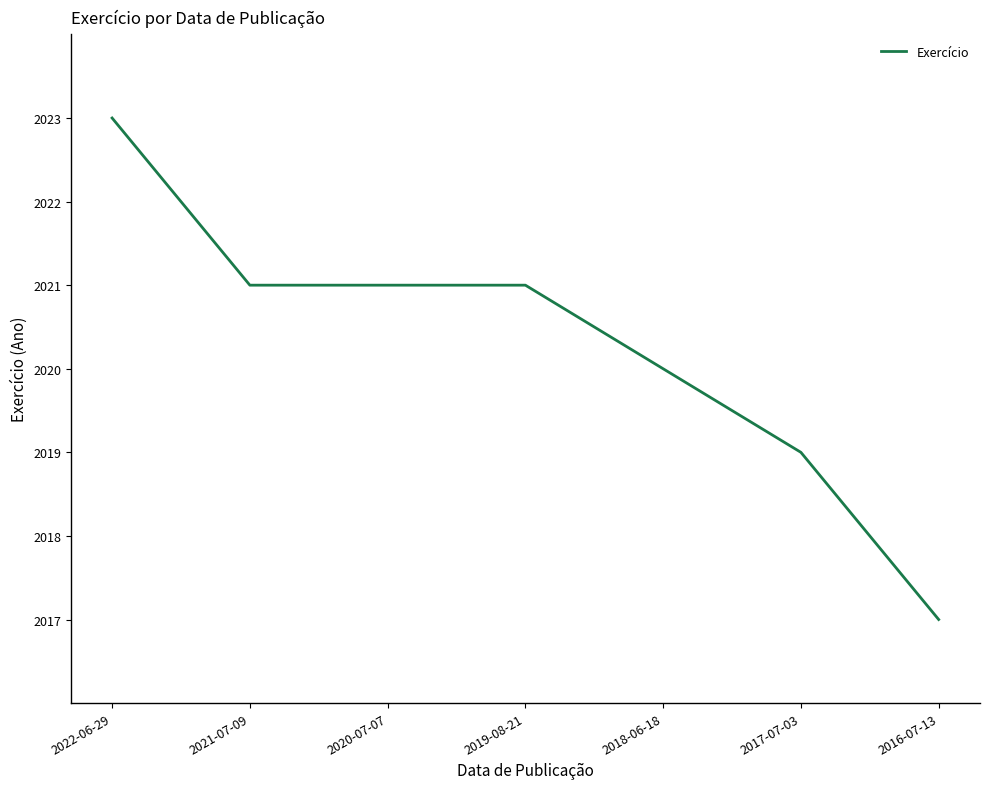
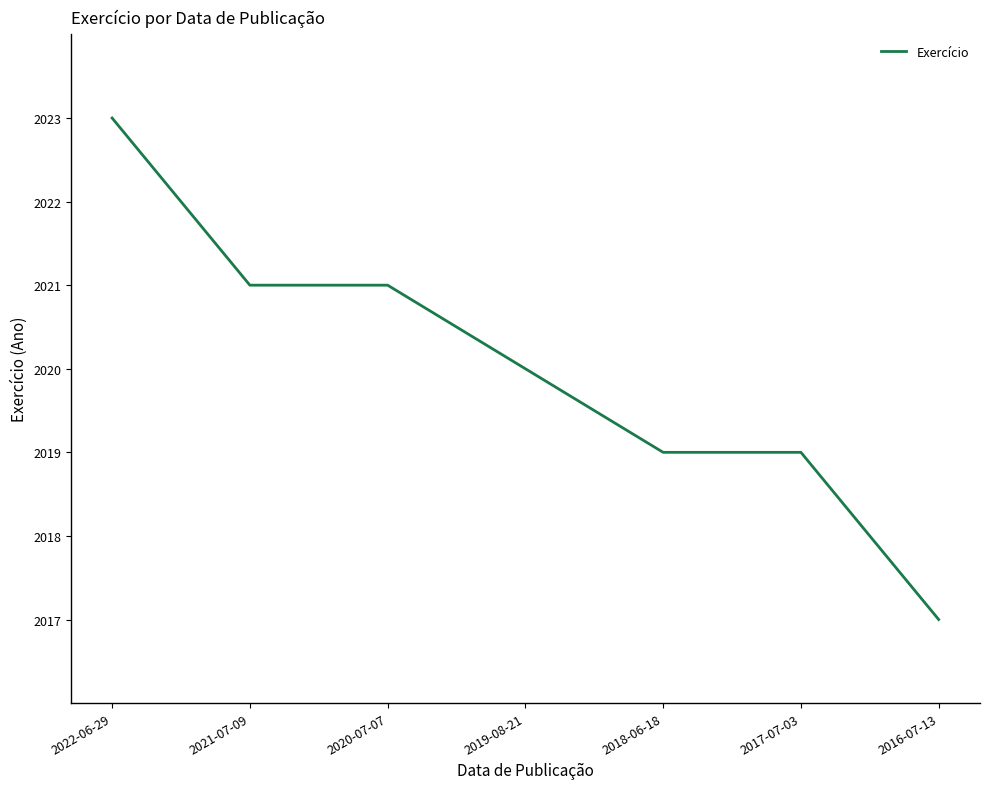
2019-08-21: 2021 -> 2020
2018-06-18: 2020 -> 2019
